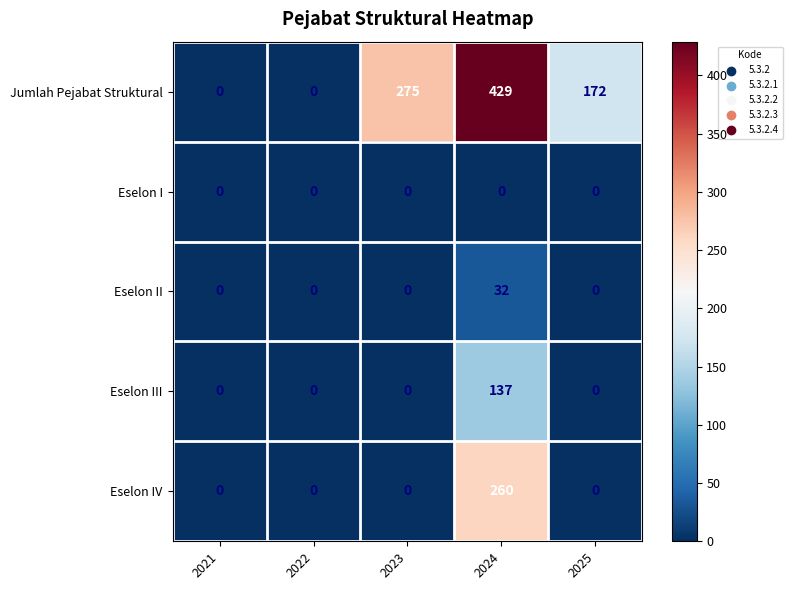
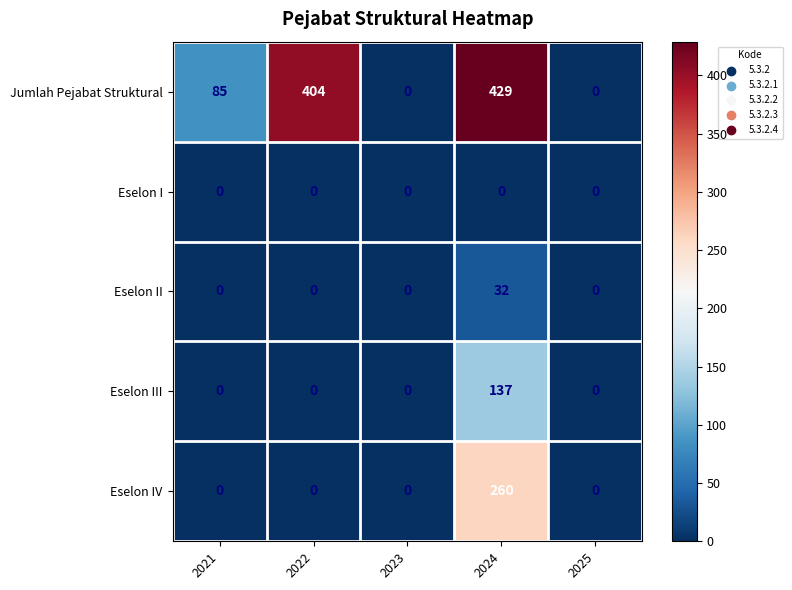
Jumlah Pejabat Struktural, 2021: 0 -> 85
Jumlah Pejabat Struktural, 2022: 0 -> 404
Jumlah Pejabat Struktural, 2023: 275 -> 0
Jumlah Pejabat Struktural, 2025: 172 -> 0
